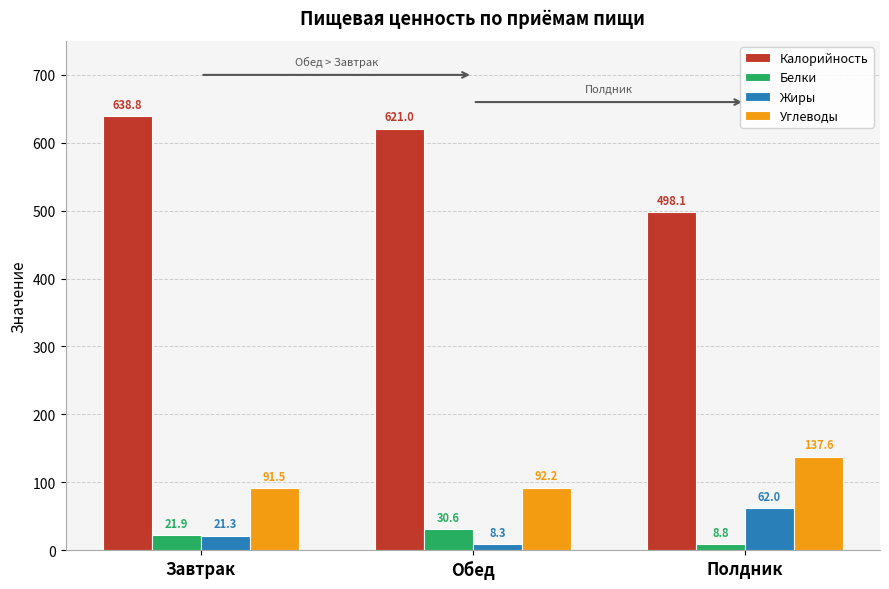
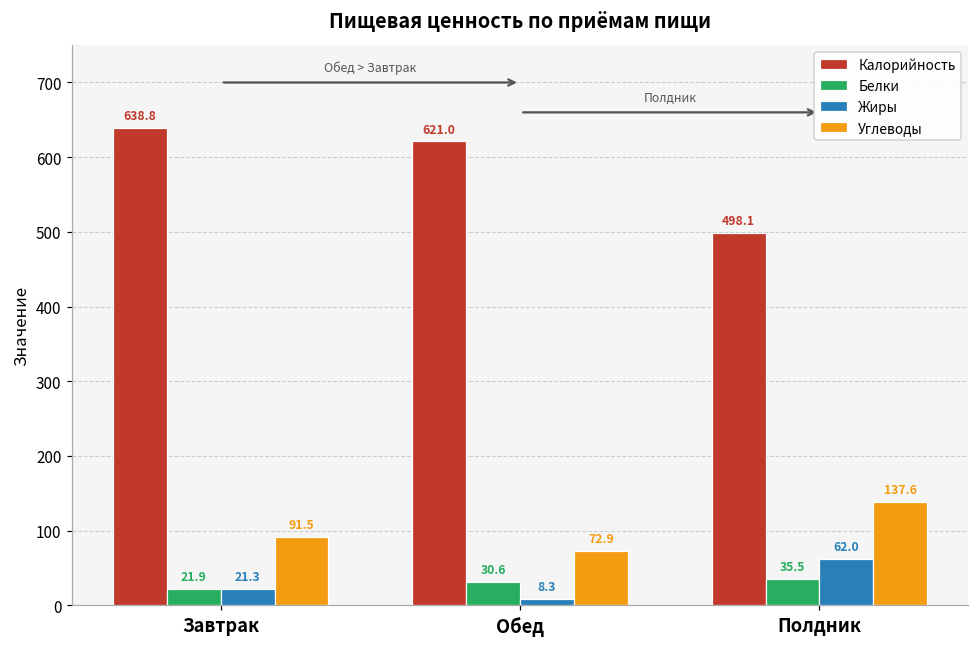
Углеводы, Обед: 92.2 -> 72.9
Белки, Полдник: 8.8 -> 35.5
